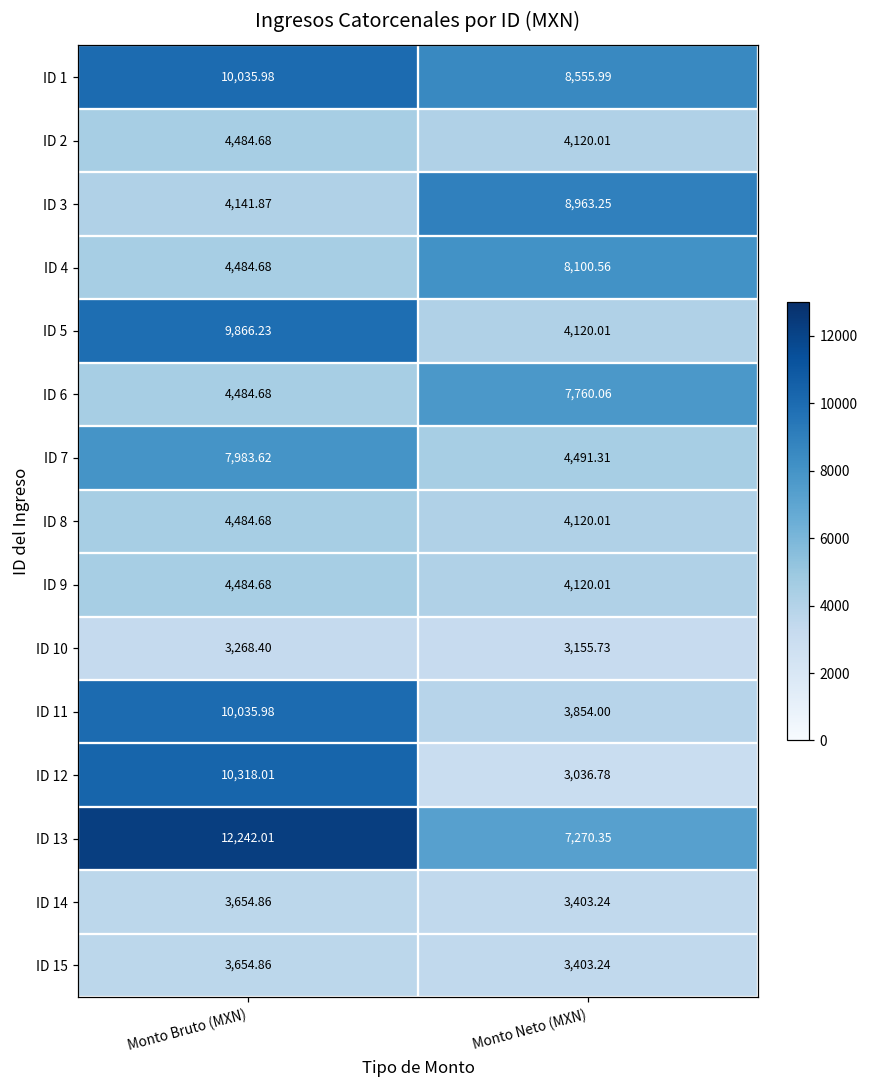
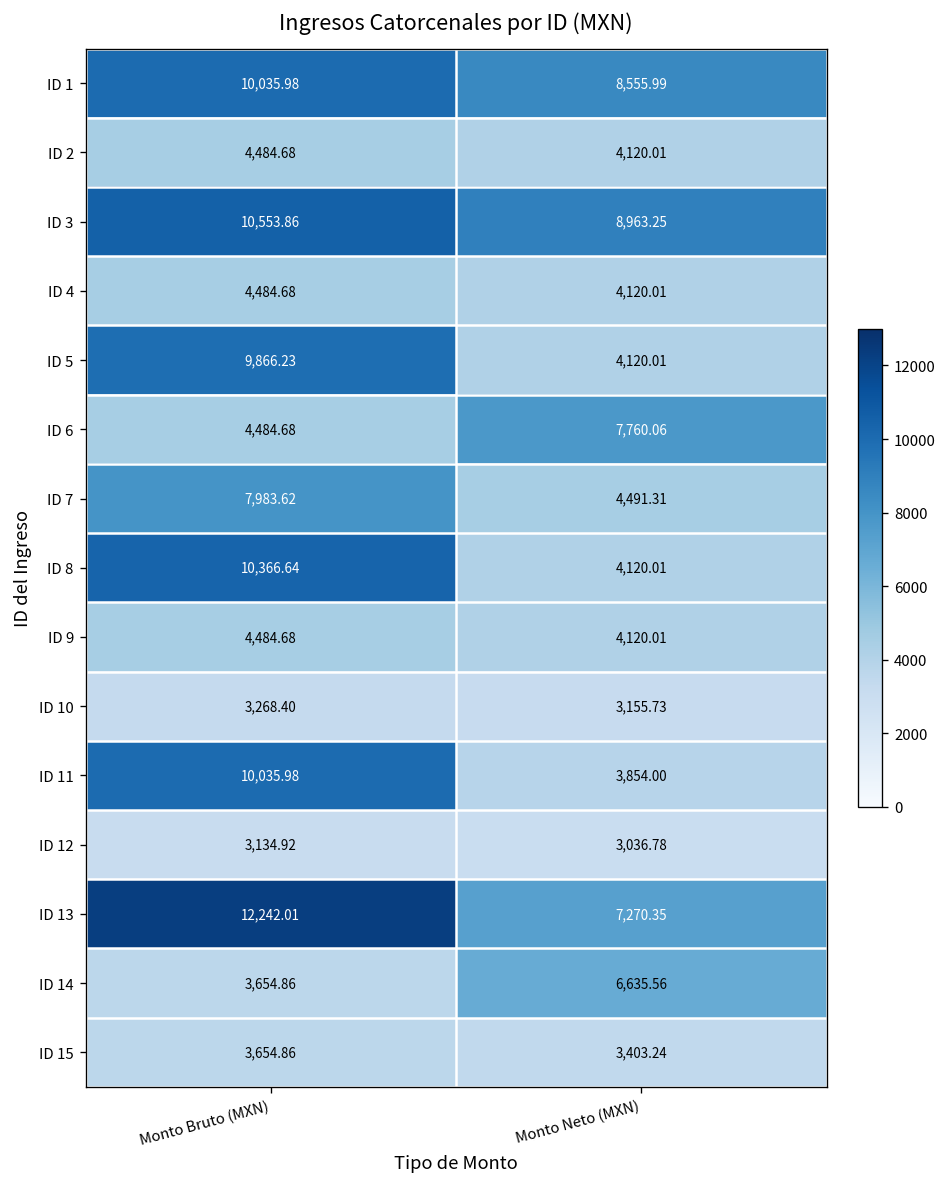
ID 3, Monto Bruto (MXN): 4,141.87 -> 10,553.86
ID 4, Monto Neto (MXN): 8,100.56 -> 4,120.01
ID 8, Monto Bruto (MXN): 4,484.68 -> 10,366.64
ID 12, Monto Bruto (MXN): 10,318.01 -> 3,134.92
ID 14, Monto Neto (MXN): 3,403.24 -> 6,635.56
